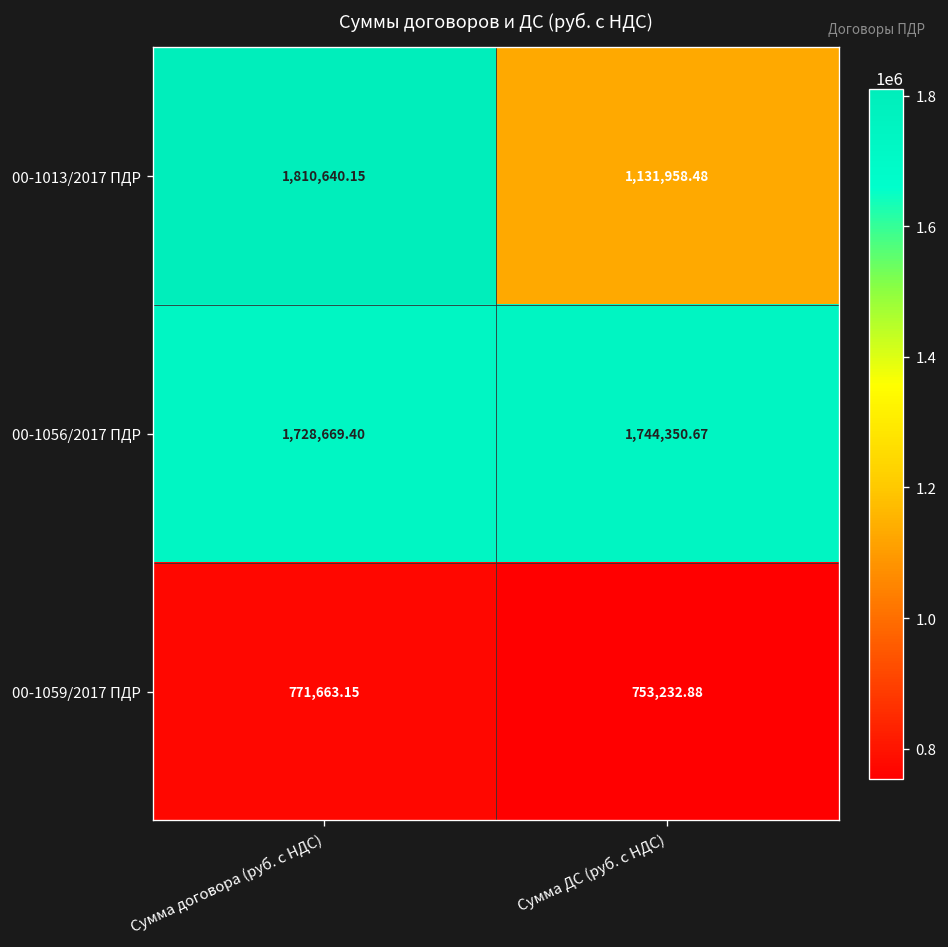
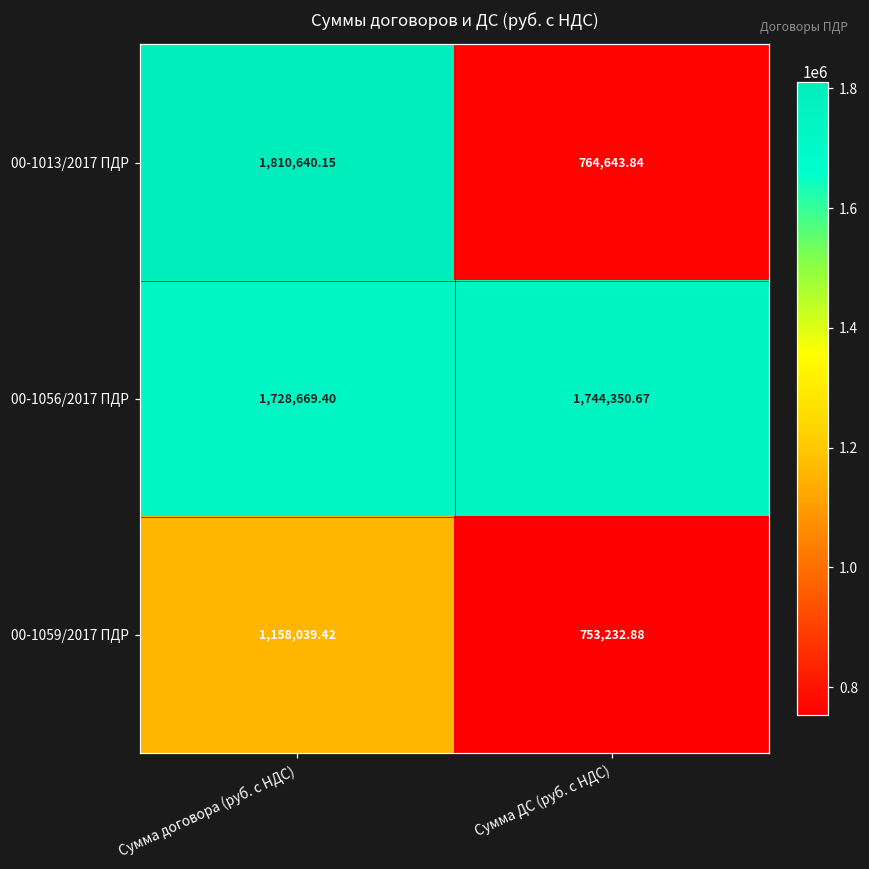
00-1013/2017 ПДР, Сумма ДС (руб. с НДС): 1,131,958.48 -> 764,643.84
00-1059/2017 ПДР, Сумма договора (руб. с НДС): 771,663.15 -> 1,158,039.42
